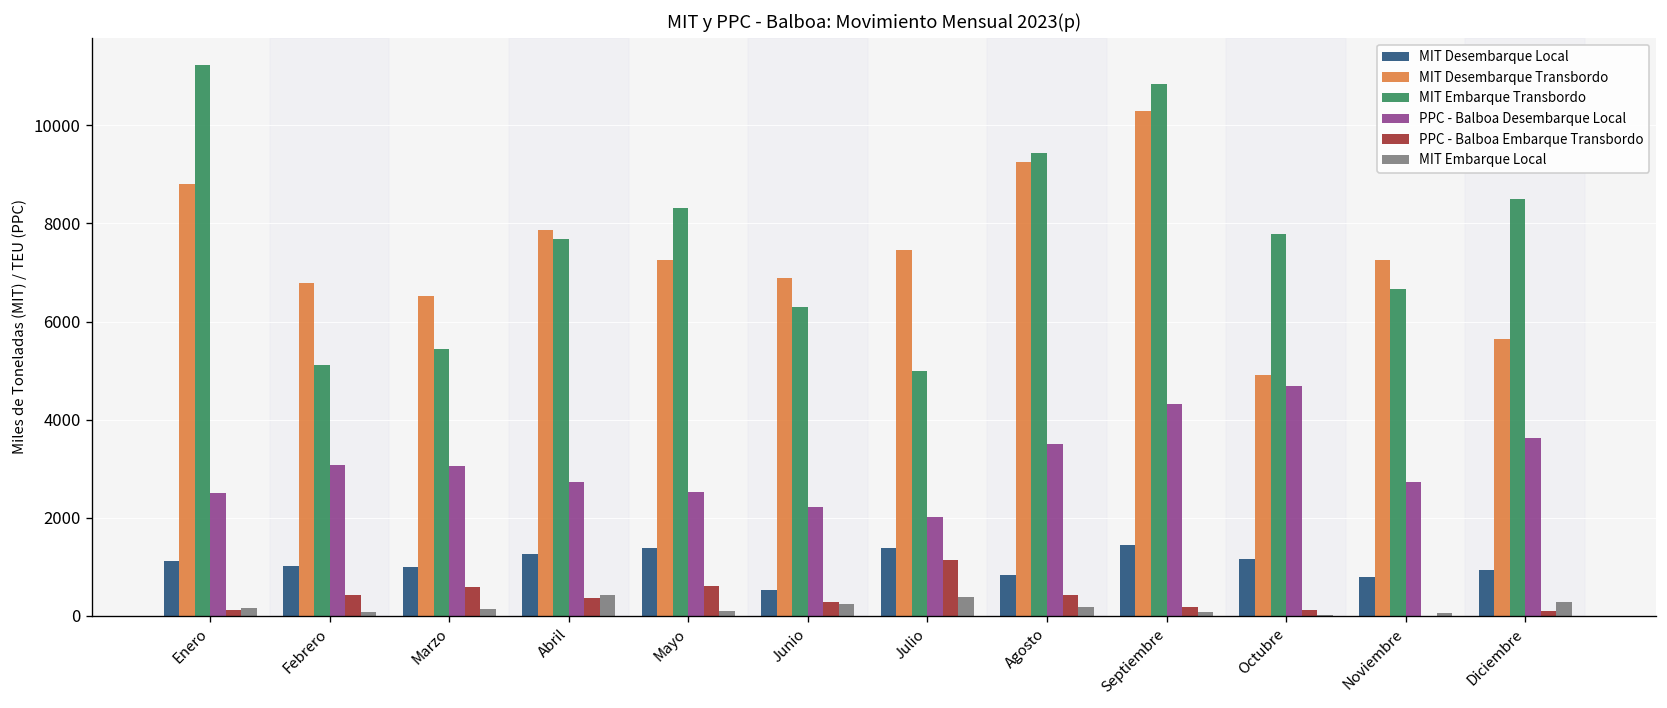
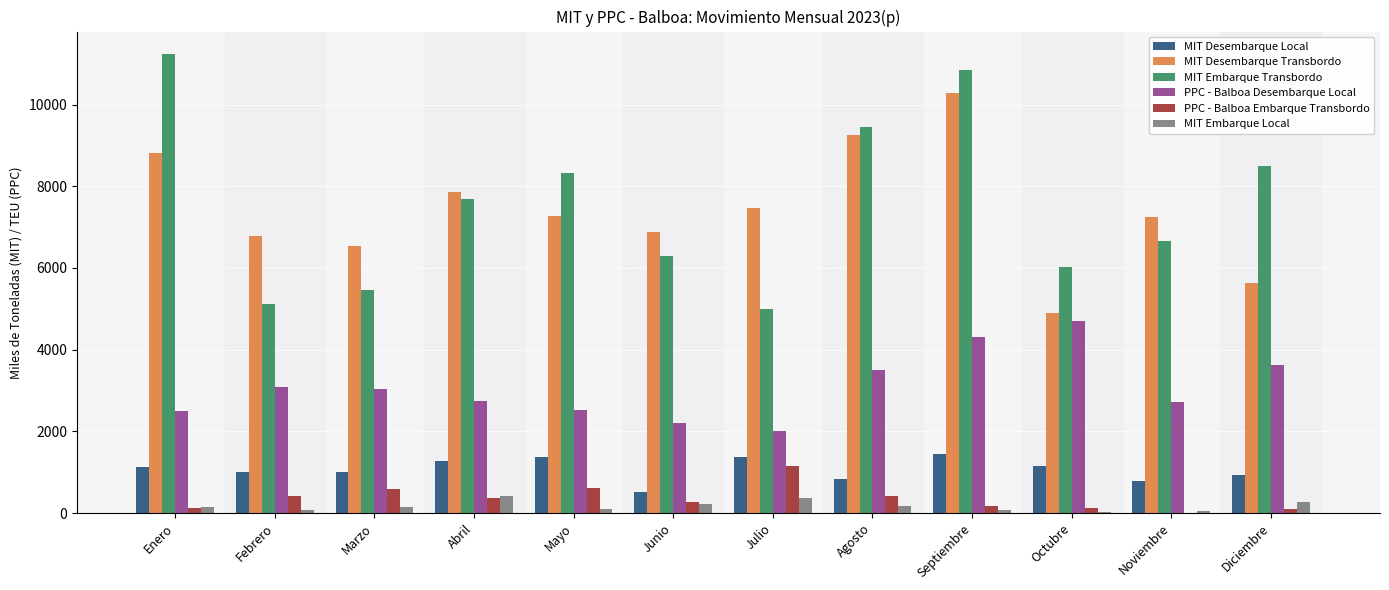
MIT Embarque Transbordo, Octubre: 7800 -> 6000
